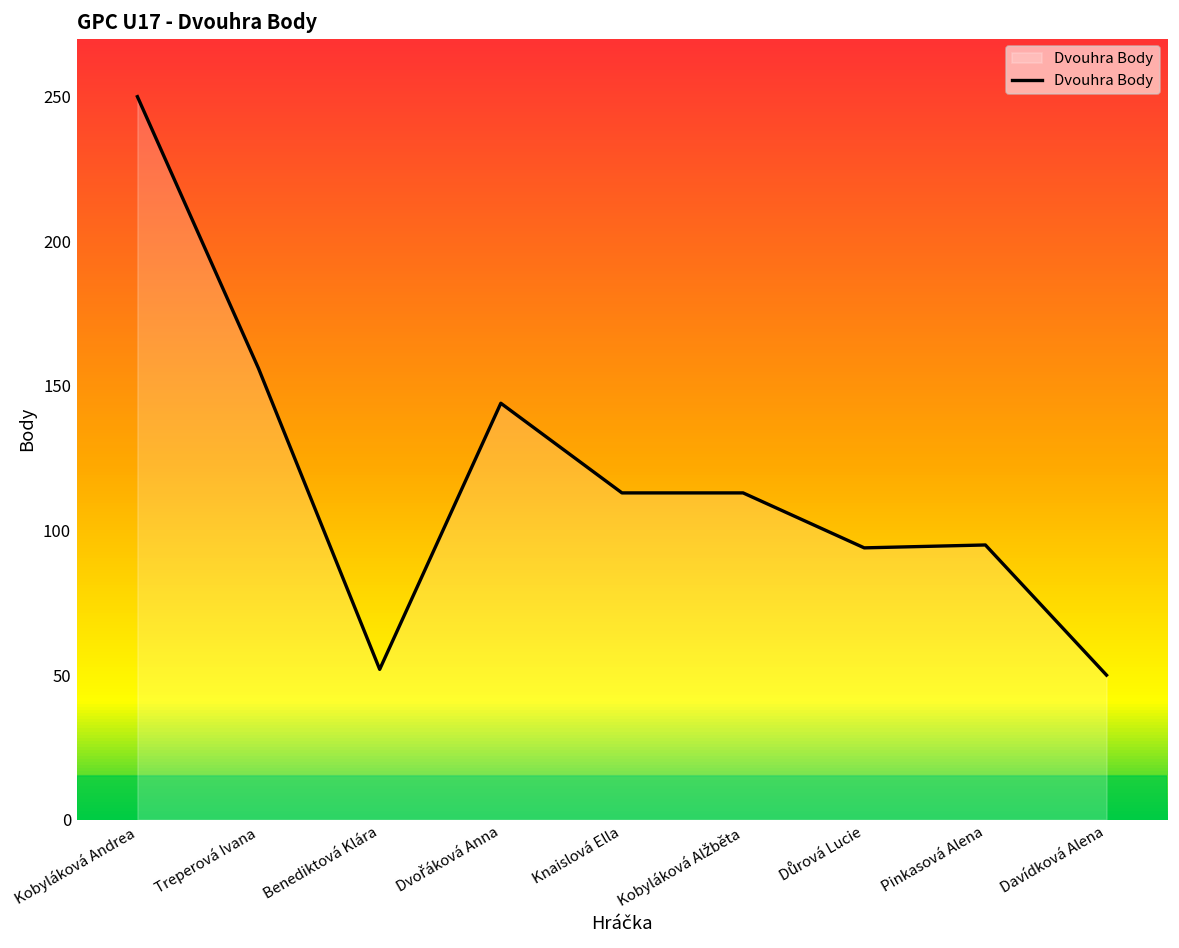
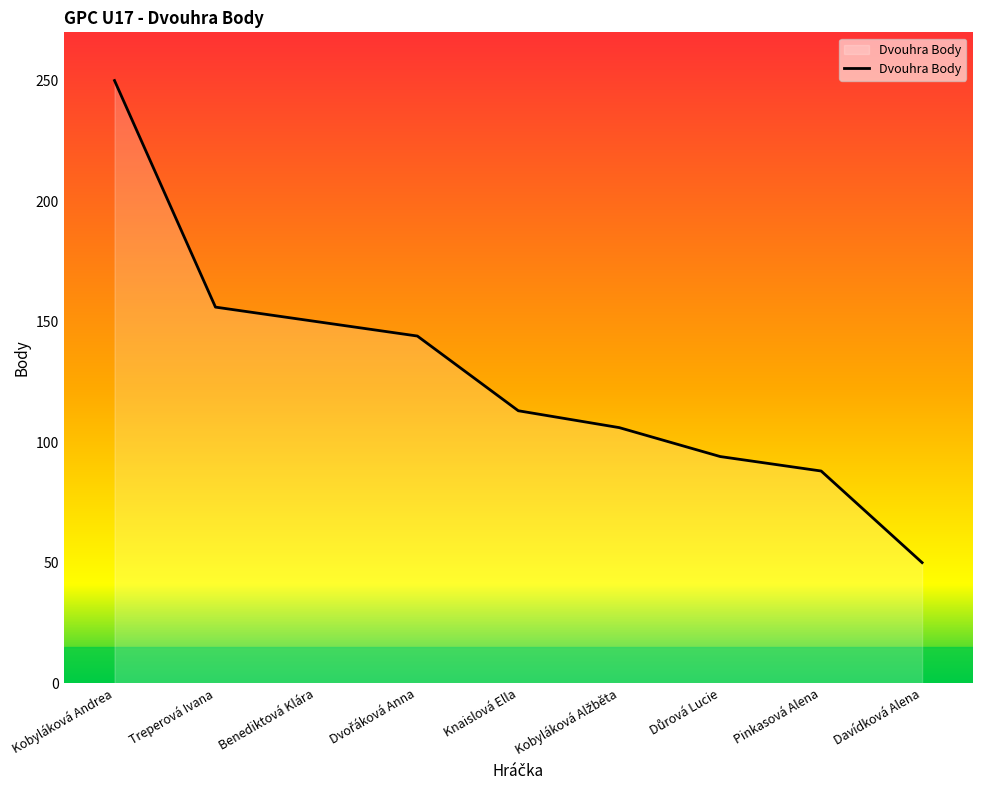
Benediktová Klára: 52 -> 150
Kobyláková Alžběta: 113 -> 106
Pinkasová Alena: 95 -> 88
